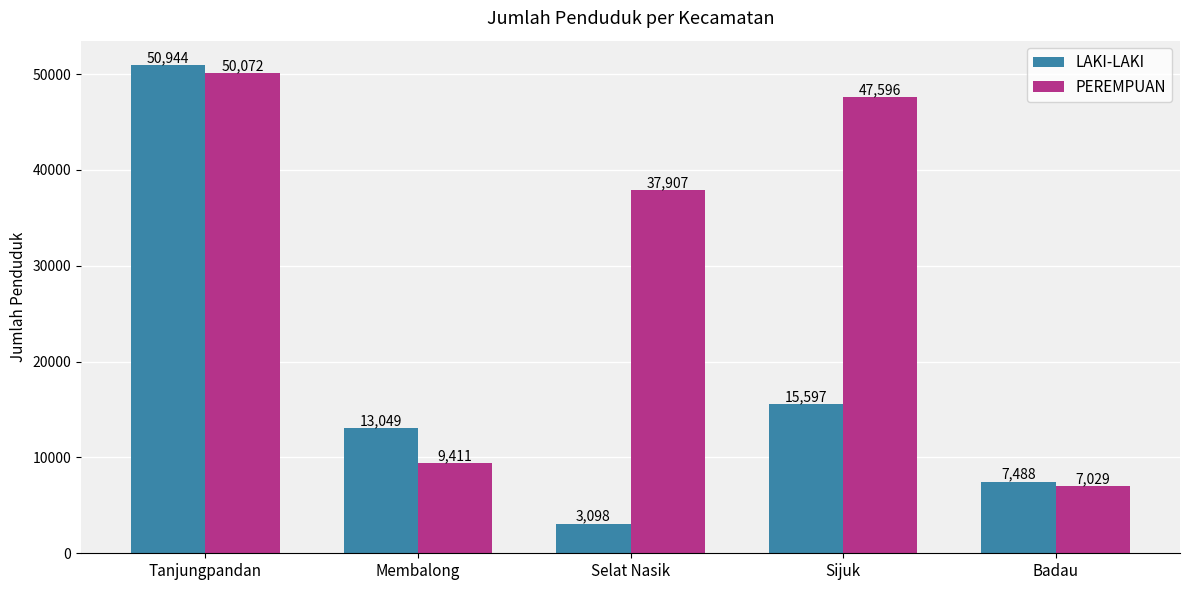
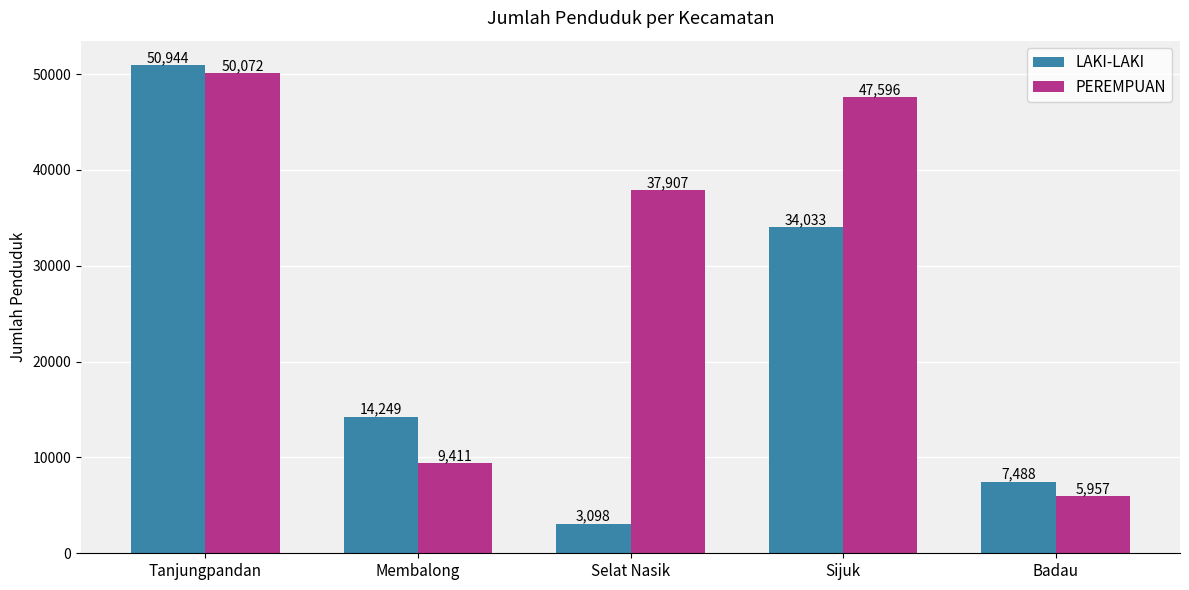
LAKI-LAKI, Membalong: 13,049 -> 14,249
LAKI-LAKI, Sijuk: 15,597 -> 34,033
PEREMPUAN, Badau: 7,029 -> 5,957
